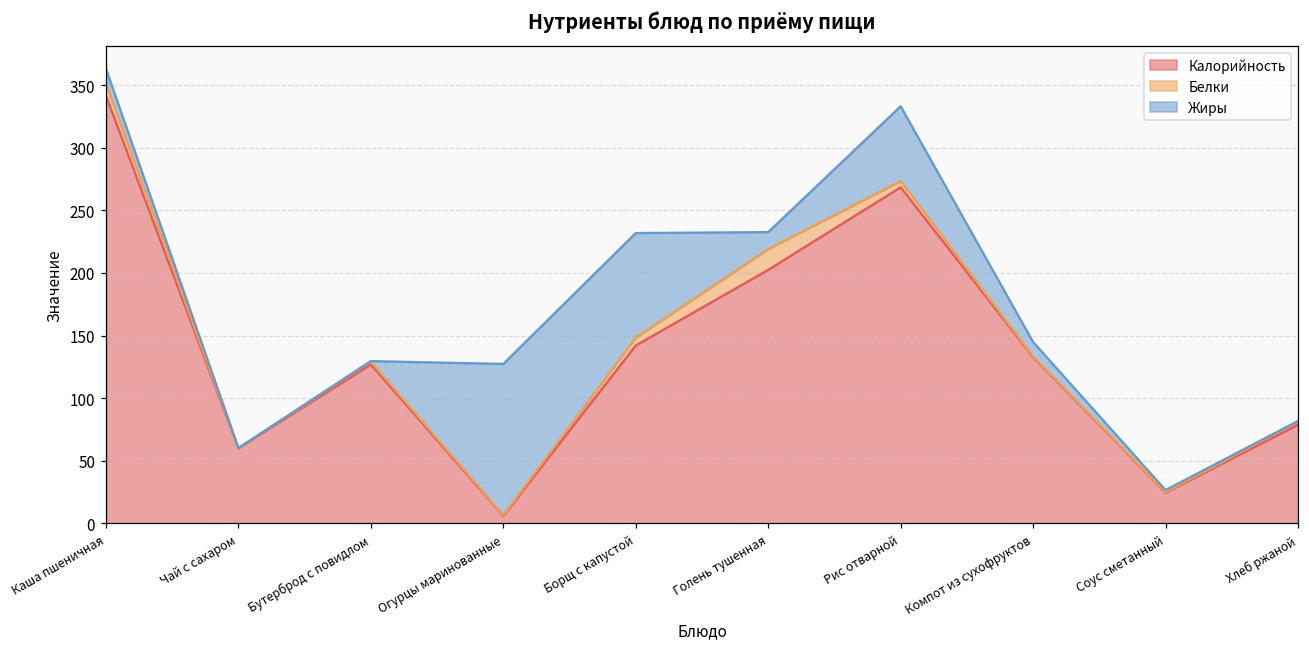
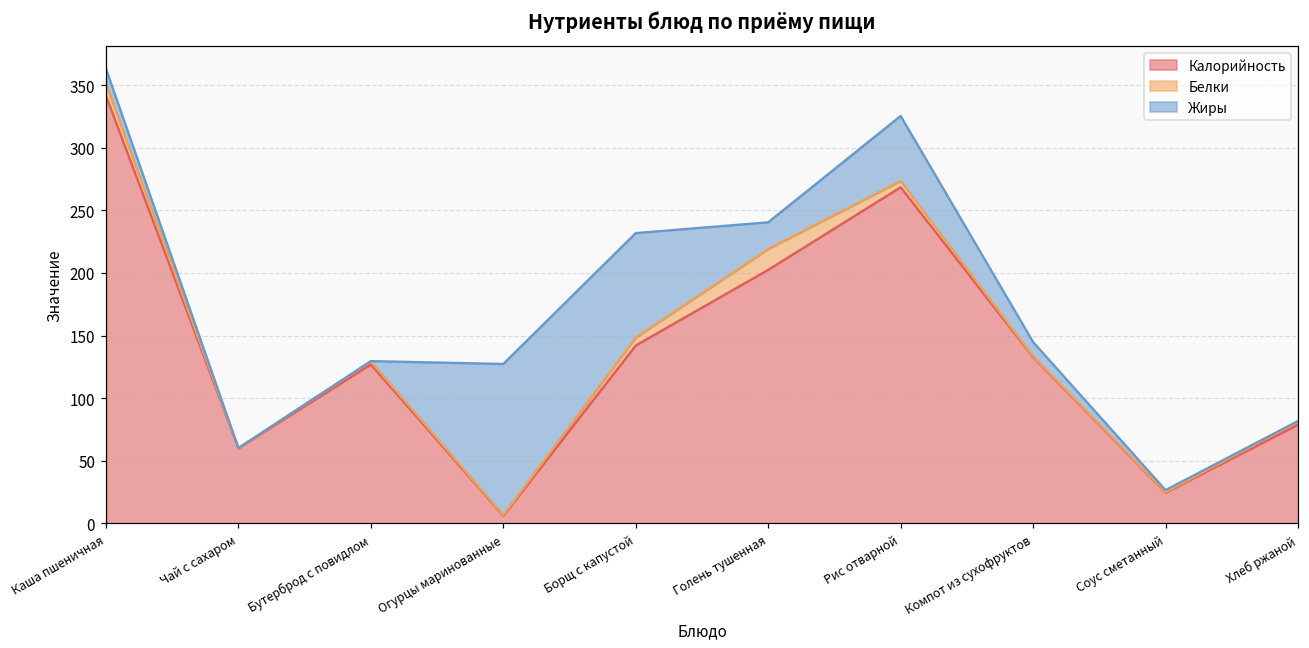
Жиры, Голень тушенная: 14 -> 21
Жиры, Рис отварной: 60 -> 52
